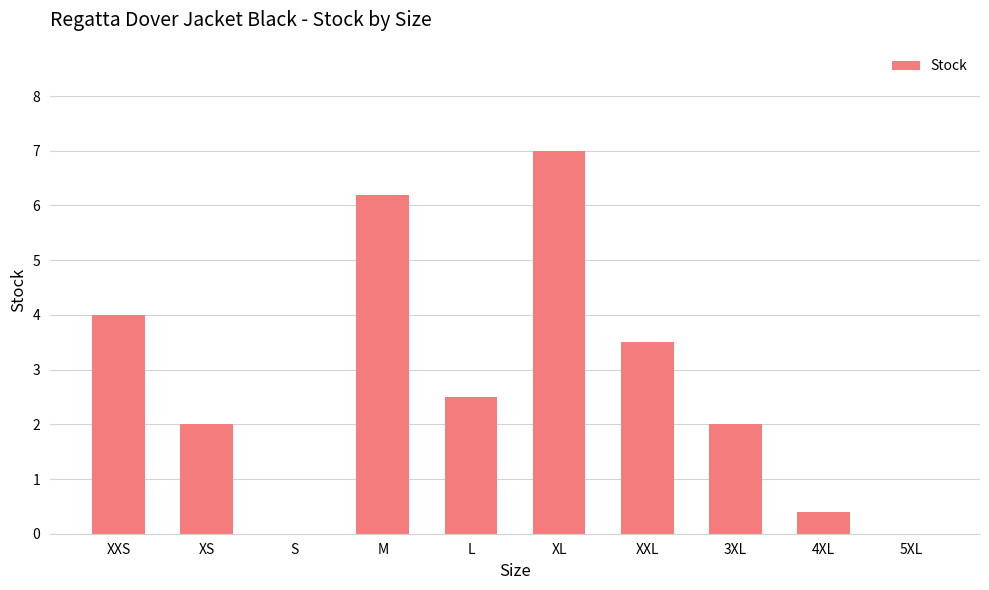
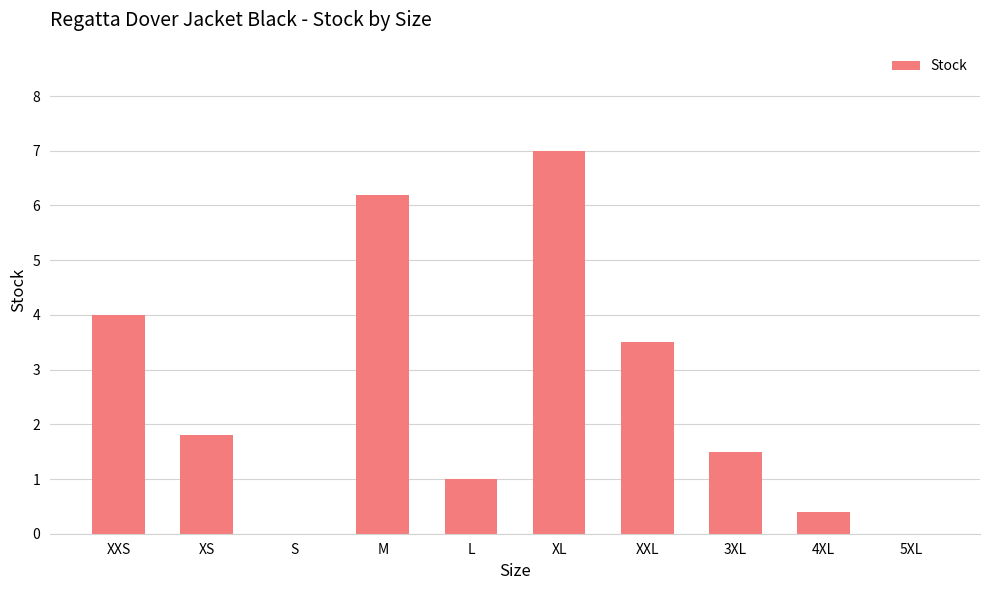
XS: 2.0 -> 1.8
L: 2.5 -> 1.0
3XL: 2.0 -> 1.5
